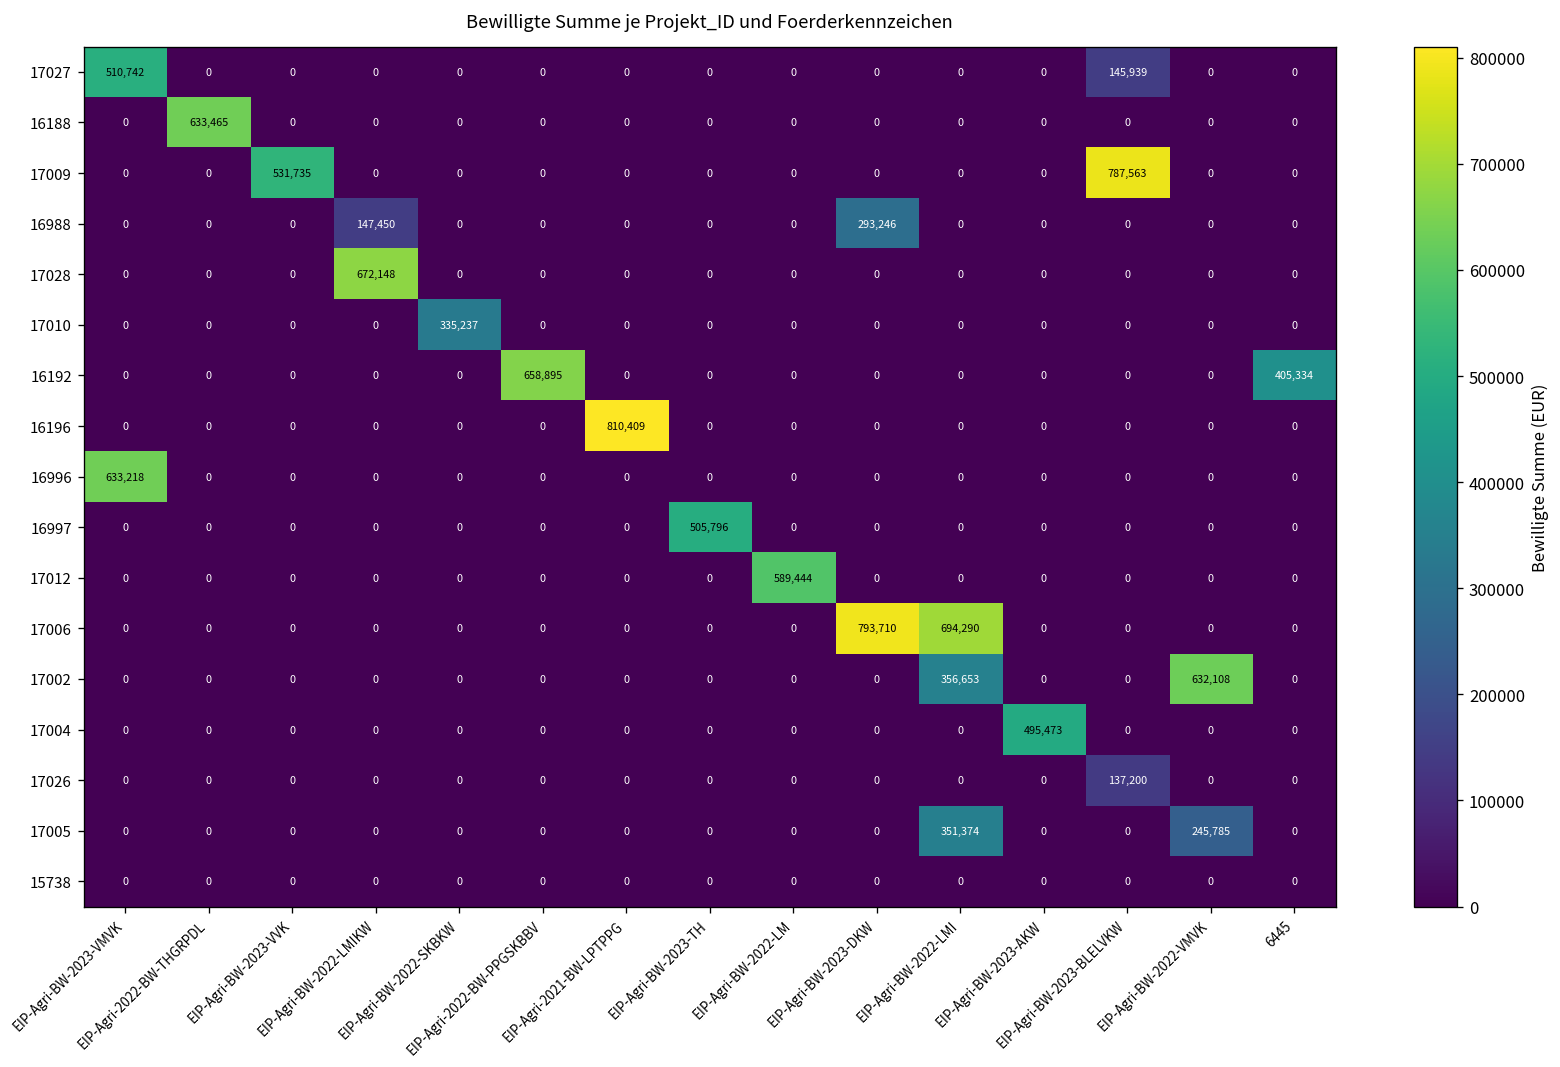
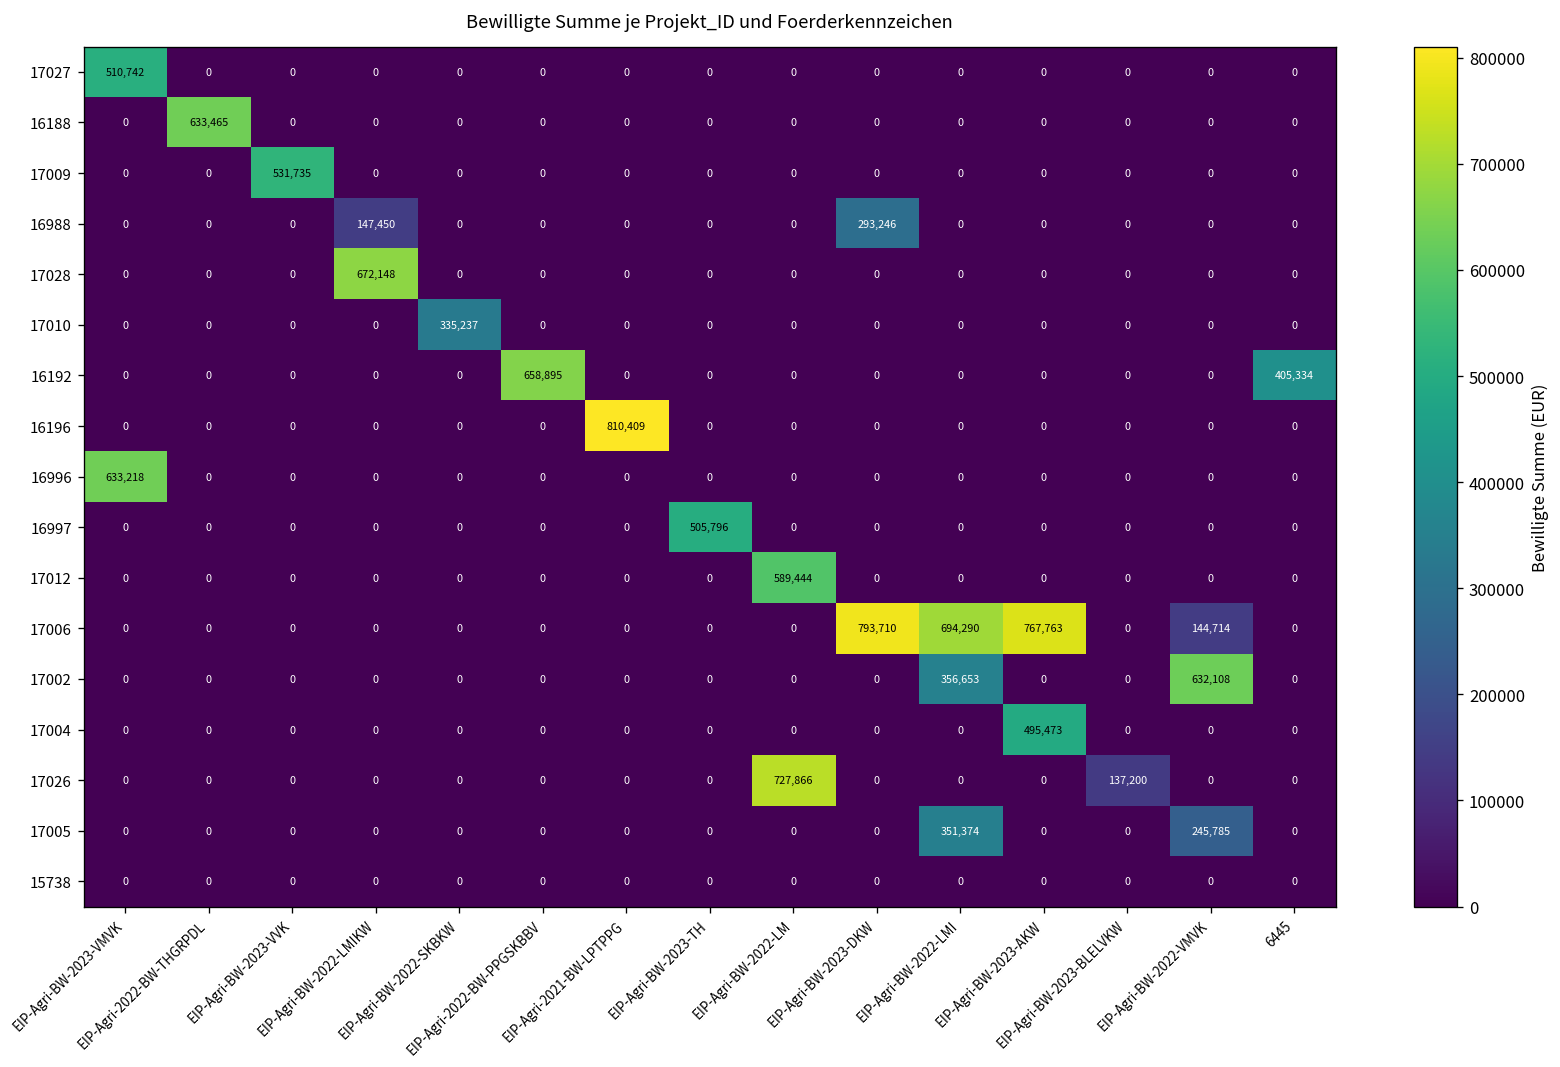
17027, EIP-Agri-BW-2023-BLELVKW: 145,939 -> 0
17009, EIP-Agri-BW-2023-BLELVKW: 787,563 -> 0
17006, EIP-Agri-BW-2023-AKW: 0 -> 767,763
17006, EIP-Agri-BW-2022-VMVK: 0 -> 144,714
17026, EIP-Agri-BW-2022-LM: 0 -> 727,866
